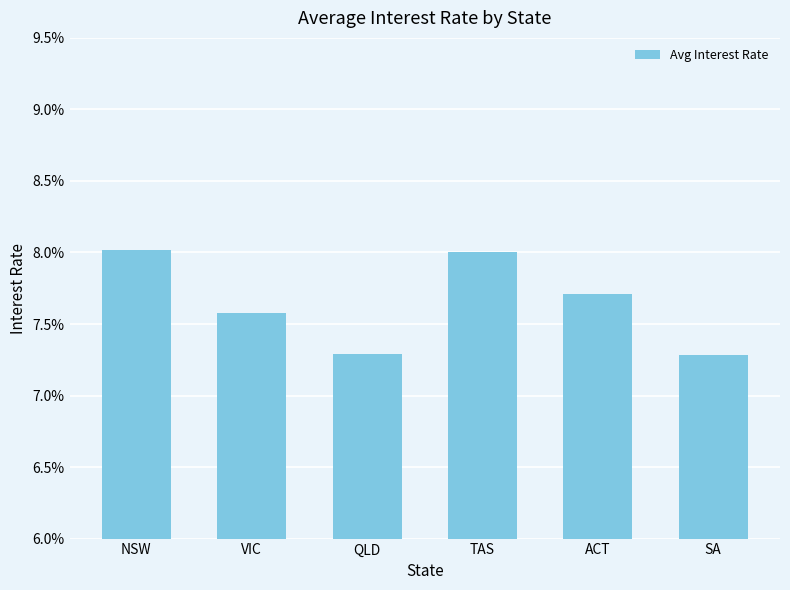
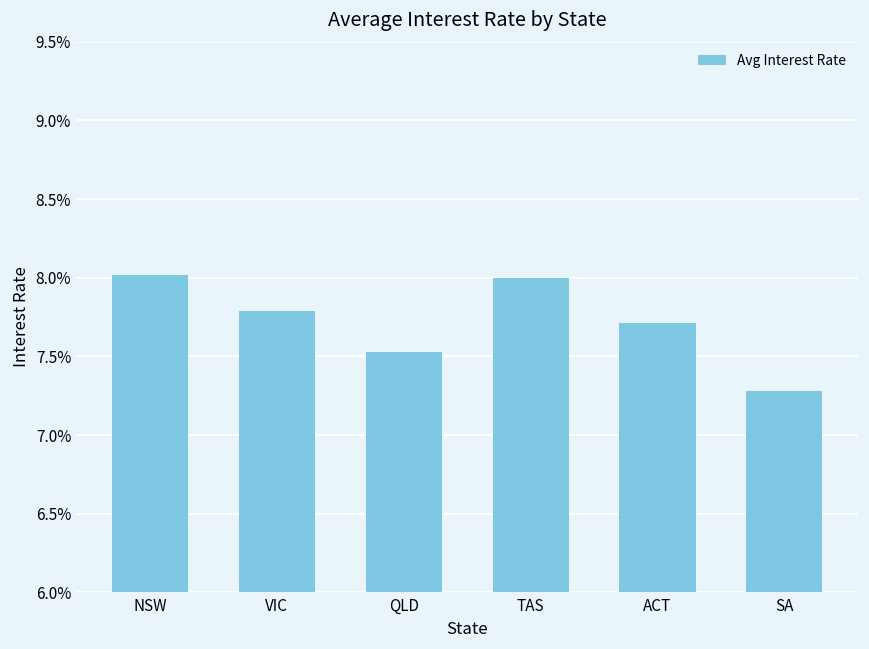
VIC: 7.58% -> 7.79%
QLD: 7.29% -> 7.53%
